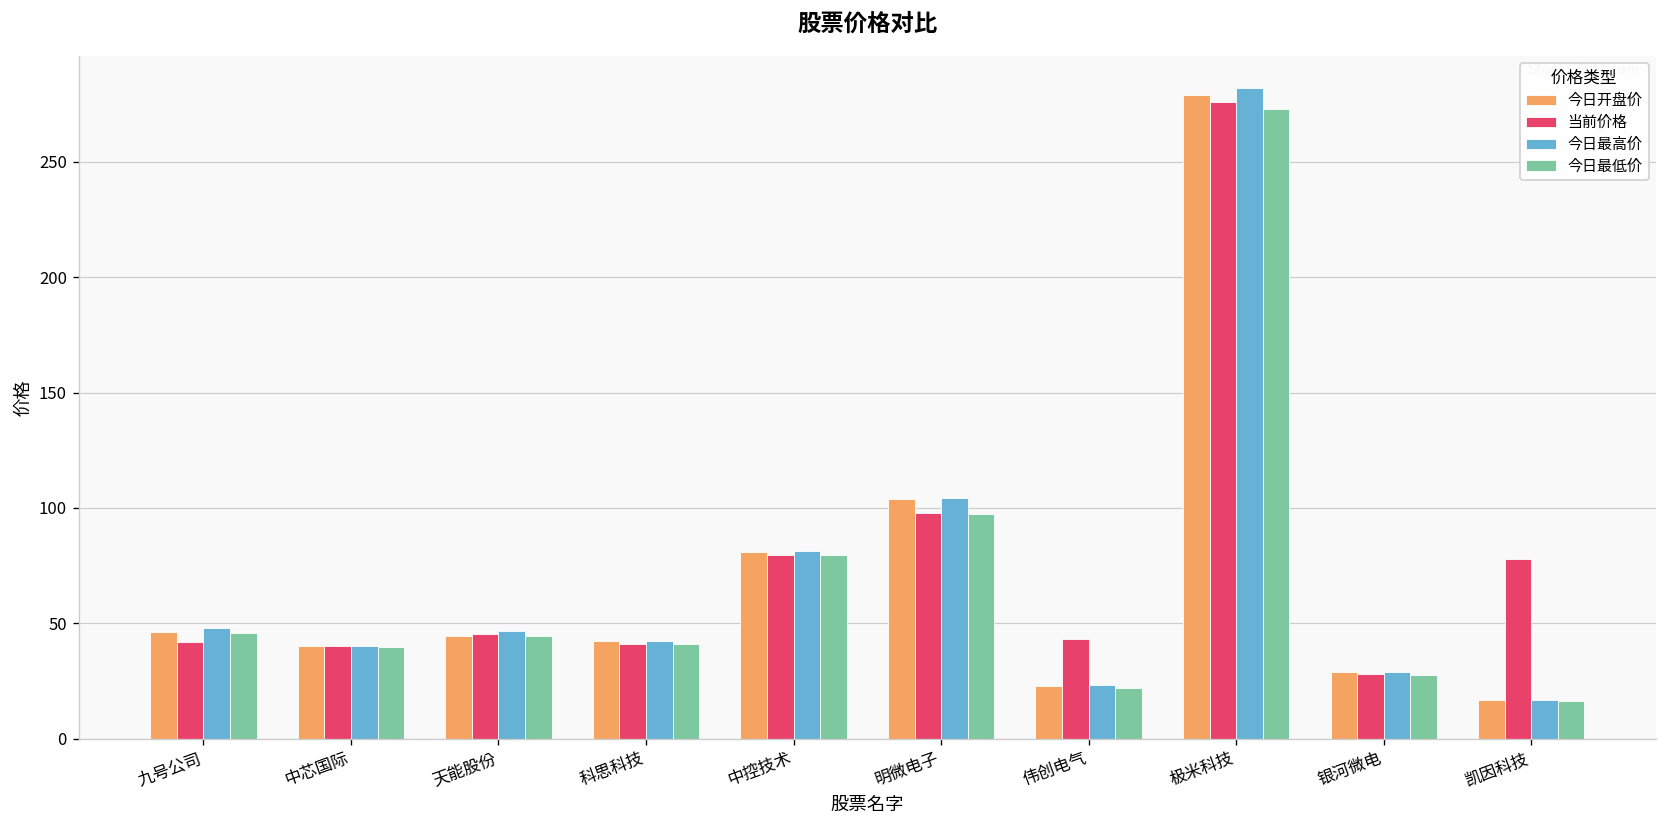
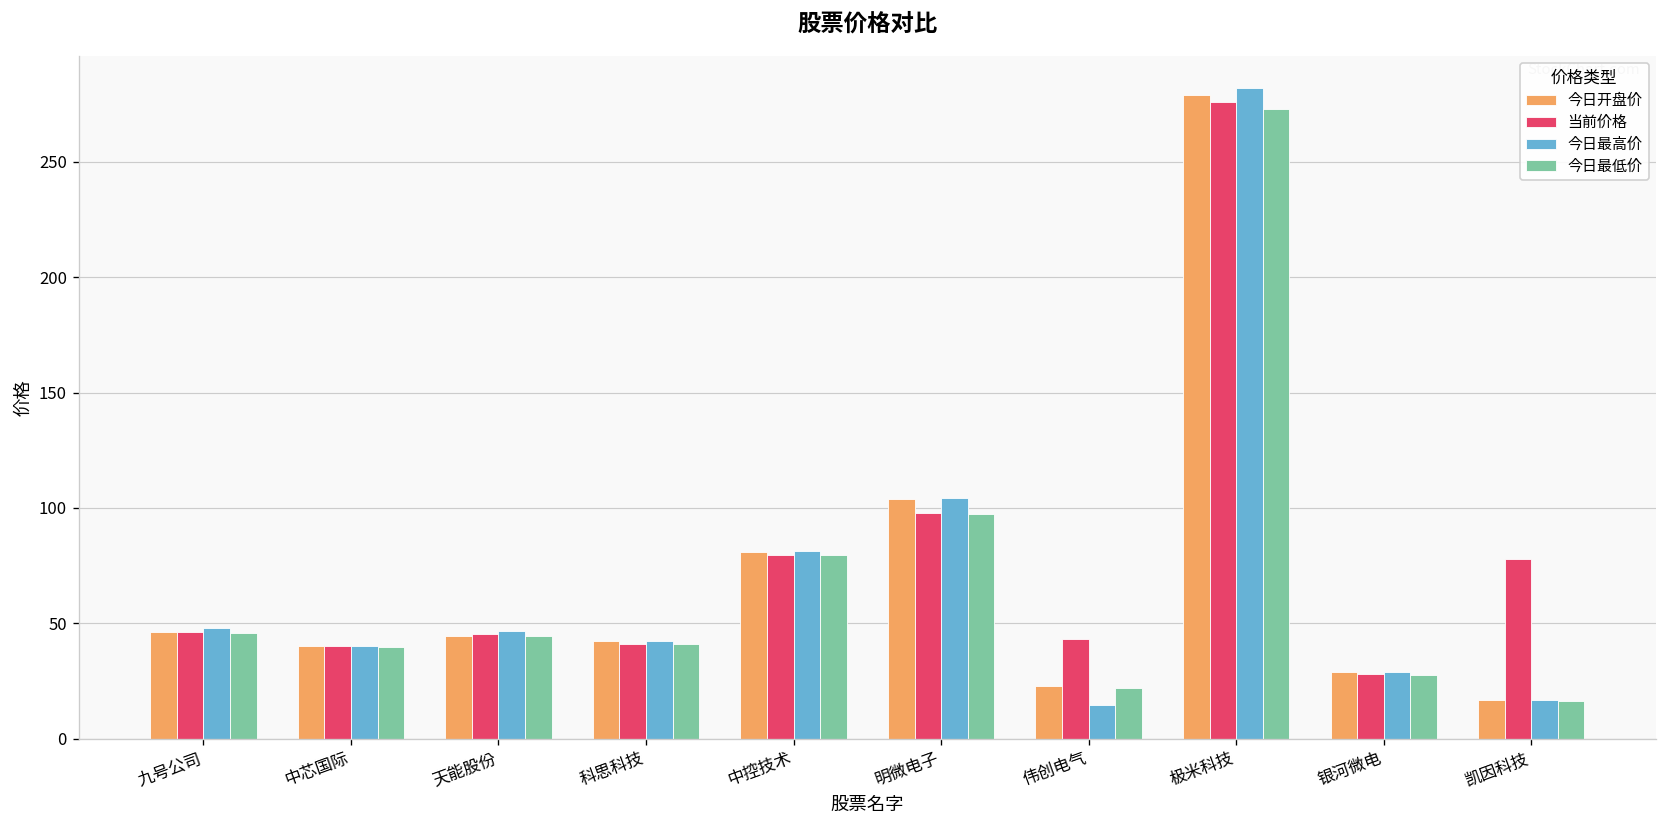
当前价格, 九号公司: 42 -> 46
今日最高价, 伟创电气: 23 -> 15
